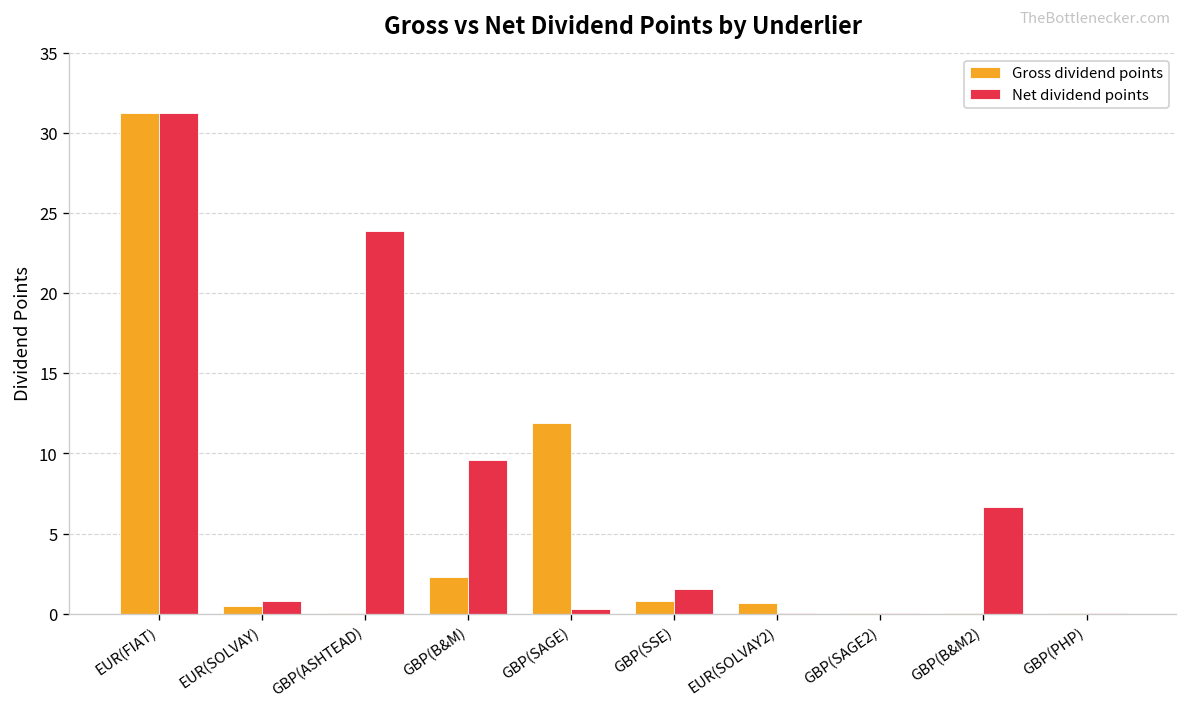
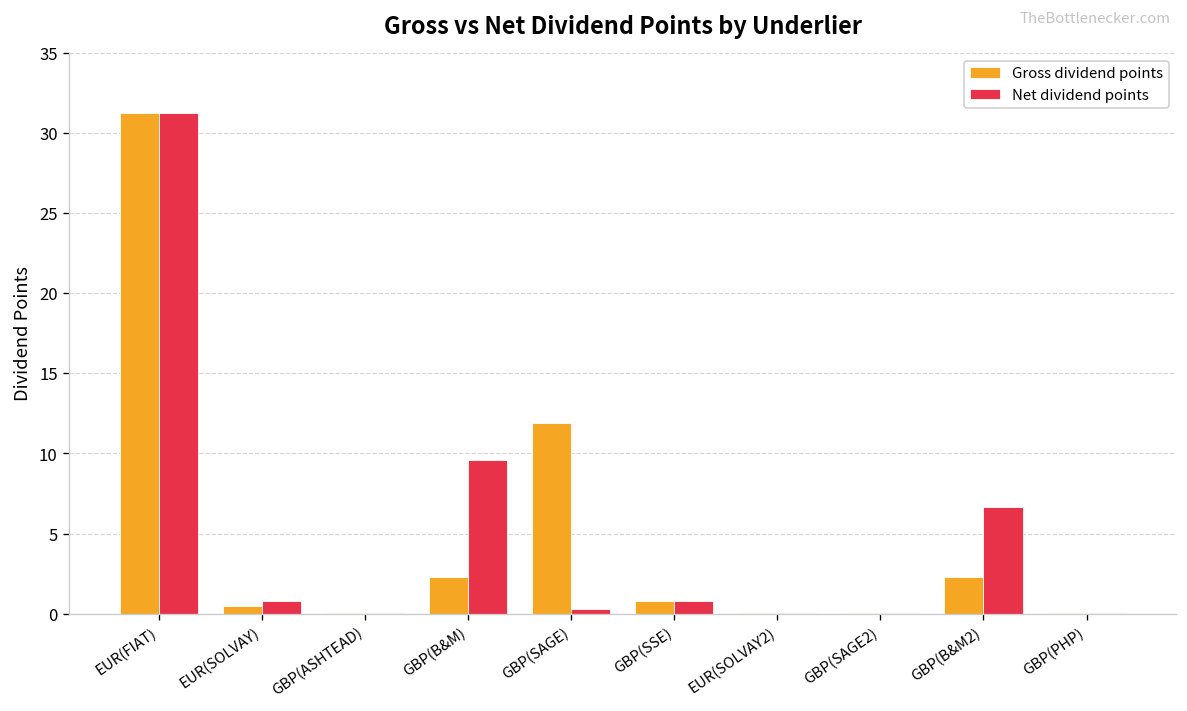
Net dividend points, GBP(ASHTEAD): 23.9 -> 0.1
Net dividend points, GBP(SSE): 1.5 -> 0.8
Gross dividend points, EUR(SOLVAY2): 0.7 -> 0.0
Gross dividend points, GBP(B&M2): 0.1 -> 2.3
